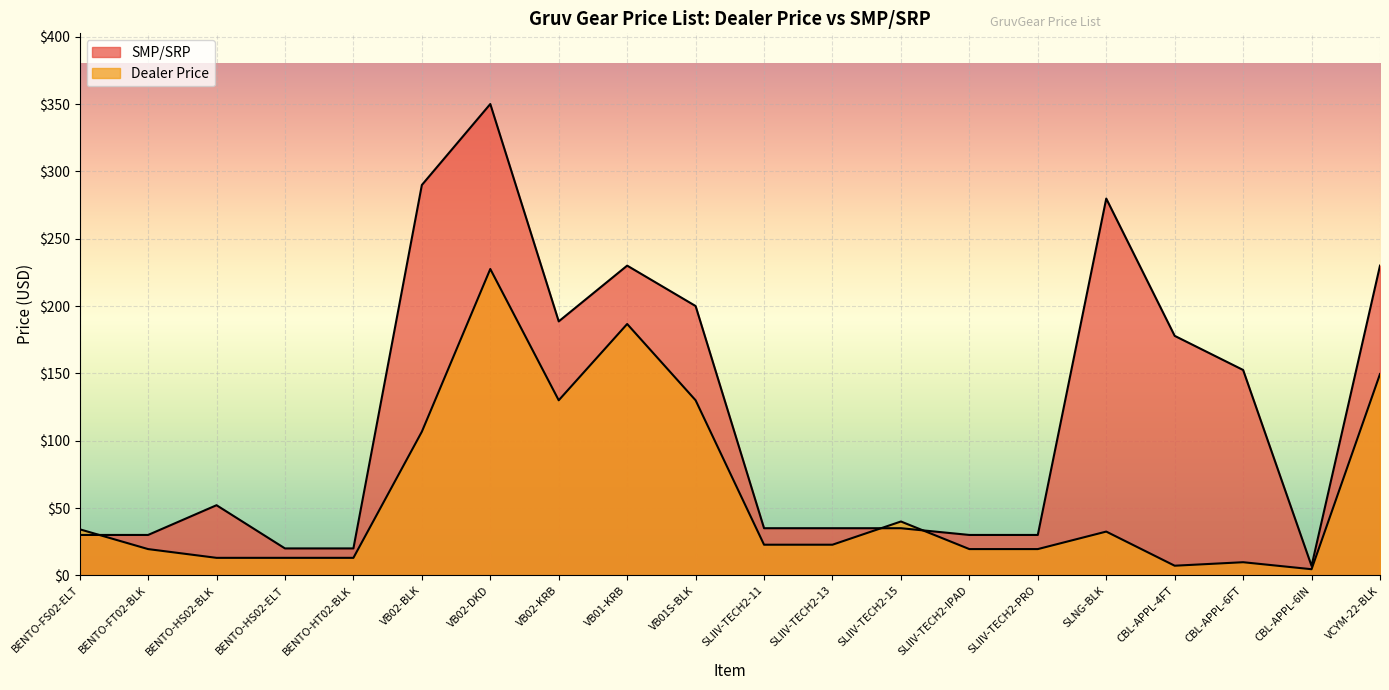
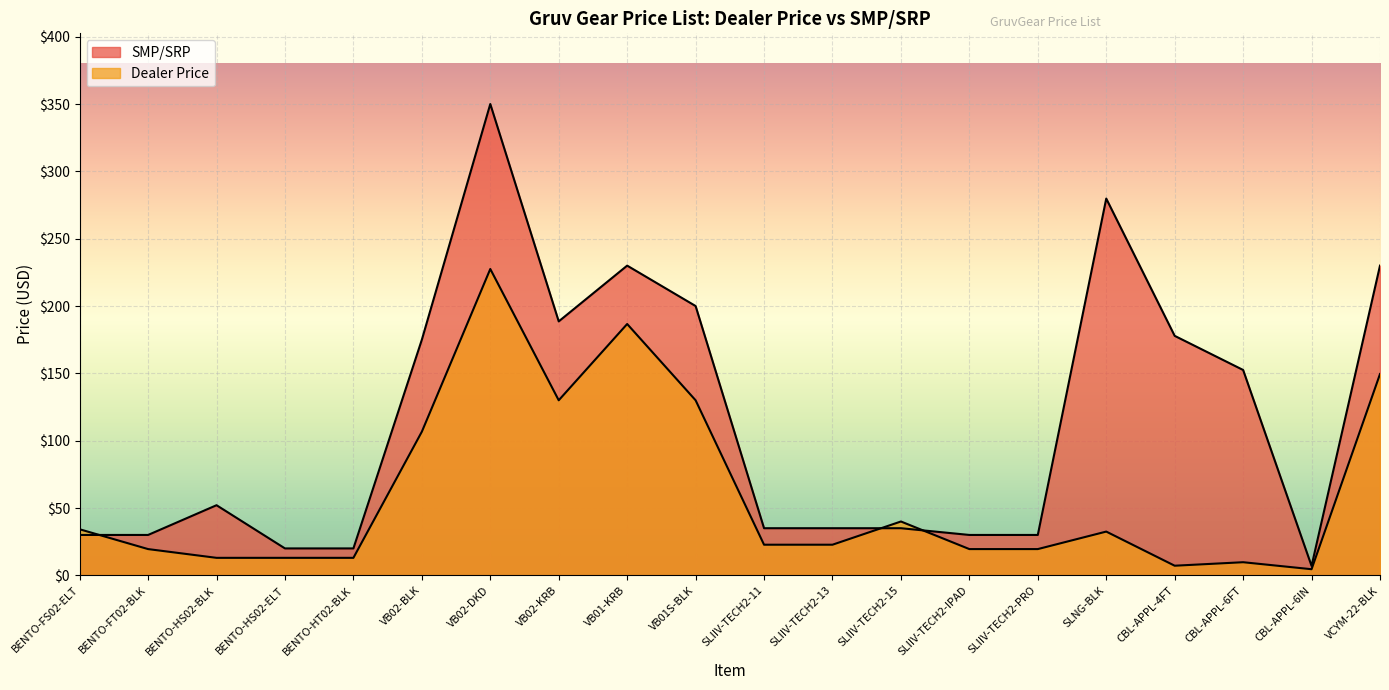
SMP/SRP, VB02-BLK: $290 -> $175
